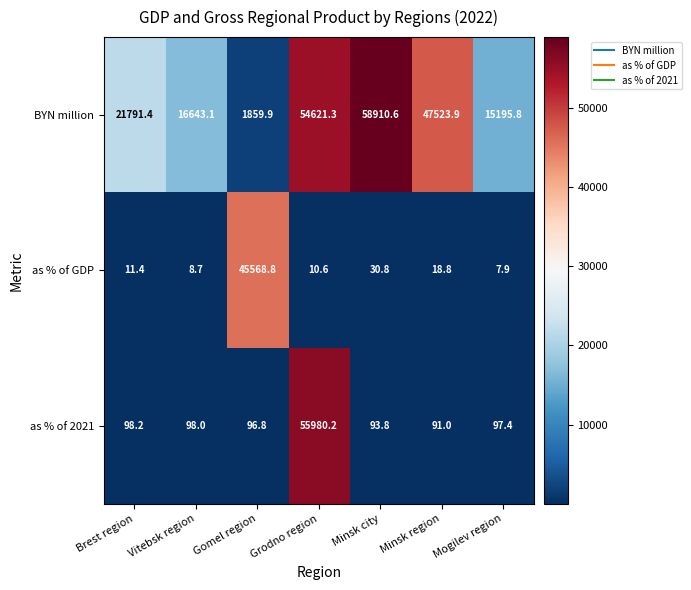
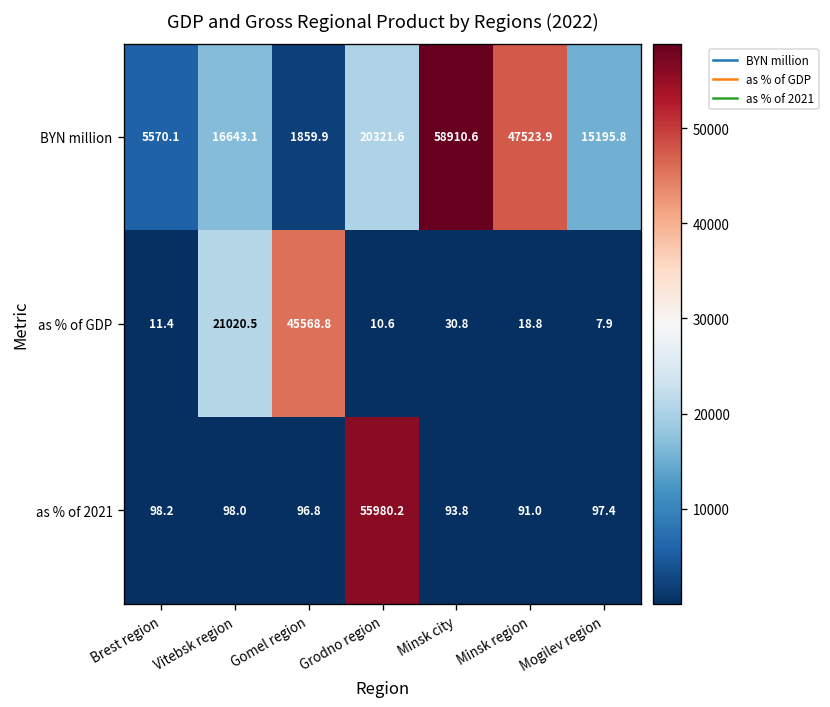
BYN million, Brest region: 21791.4 -> 5570.1
BYN million, Grodno region: 54621.3 -> 20321.6
as % of GDP, Vitebsk region: 8.7 -> 21020.5
